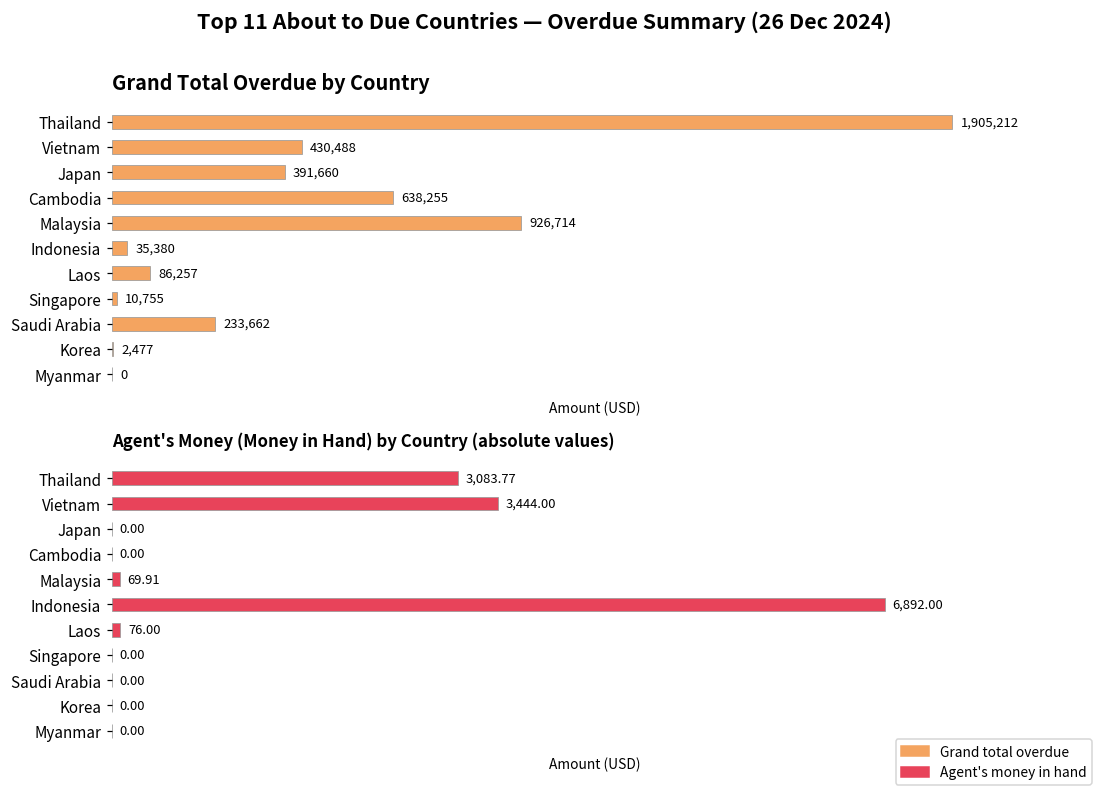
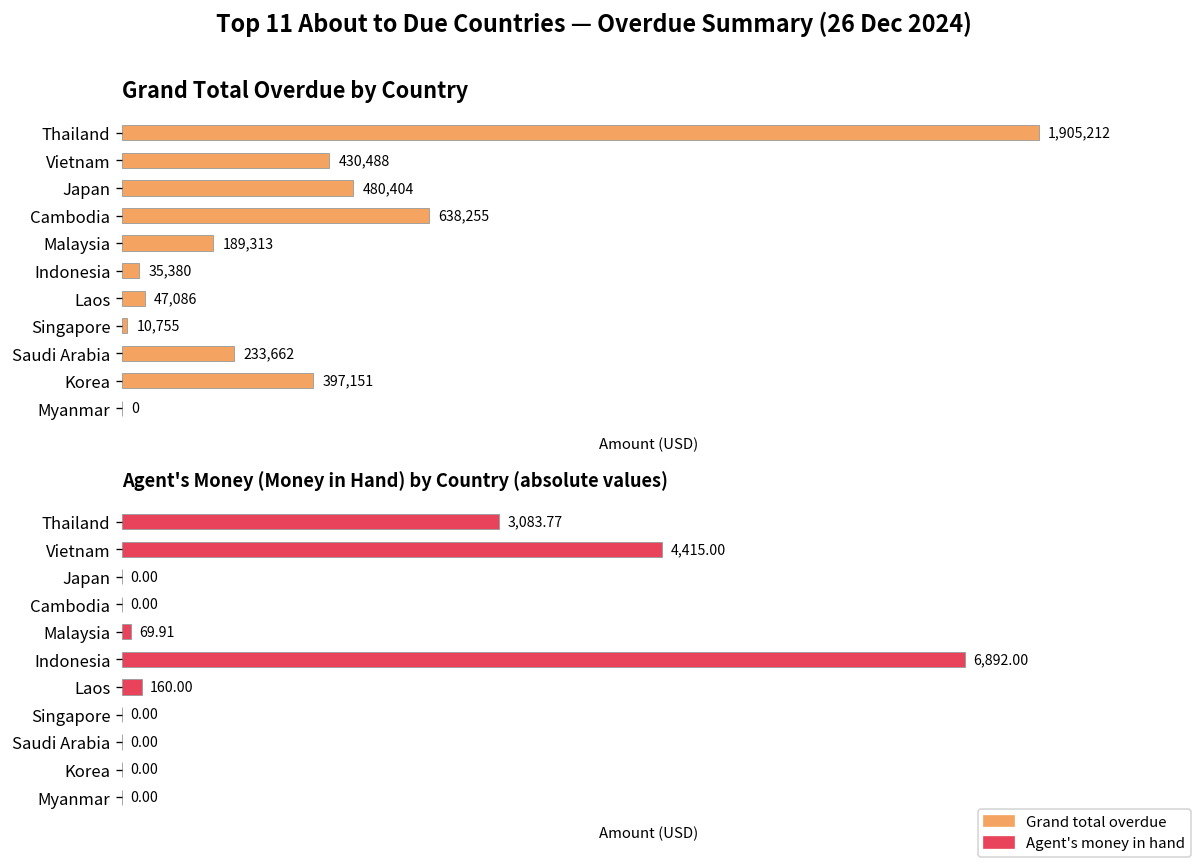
Grand Total Overdue by Country, Japan: 391,660 -> 480,404
Grand Total Overdue by Country, Malaysia: 926,714 -> 189,313
Grand Total Overdue by Country, Laos: 86,257 -> 47,086
Grand Total Overdue by Country, Korea: 2,477 -> 397,151
Agent's Money (Money in Hand) by Country (absolute values), Vietnam: 3,444.00 -> 4,415.00
Agent's Money (Money in Hand) by Country (absolute values), Laos: 76.00 -> 160.00
